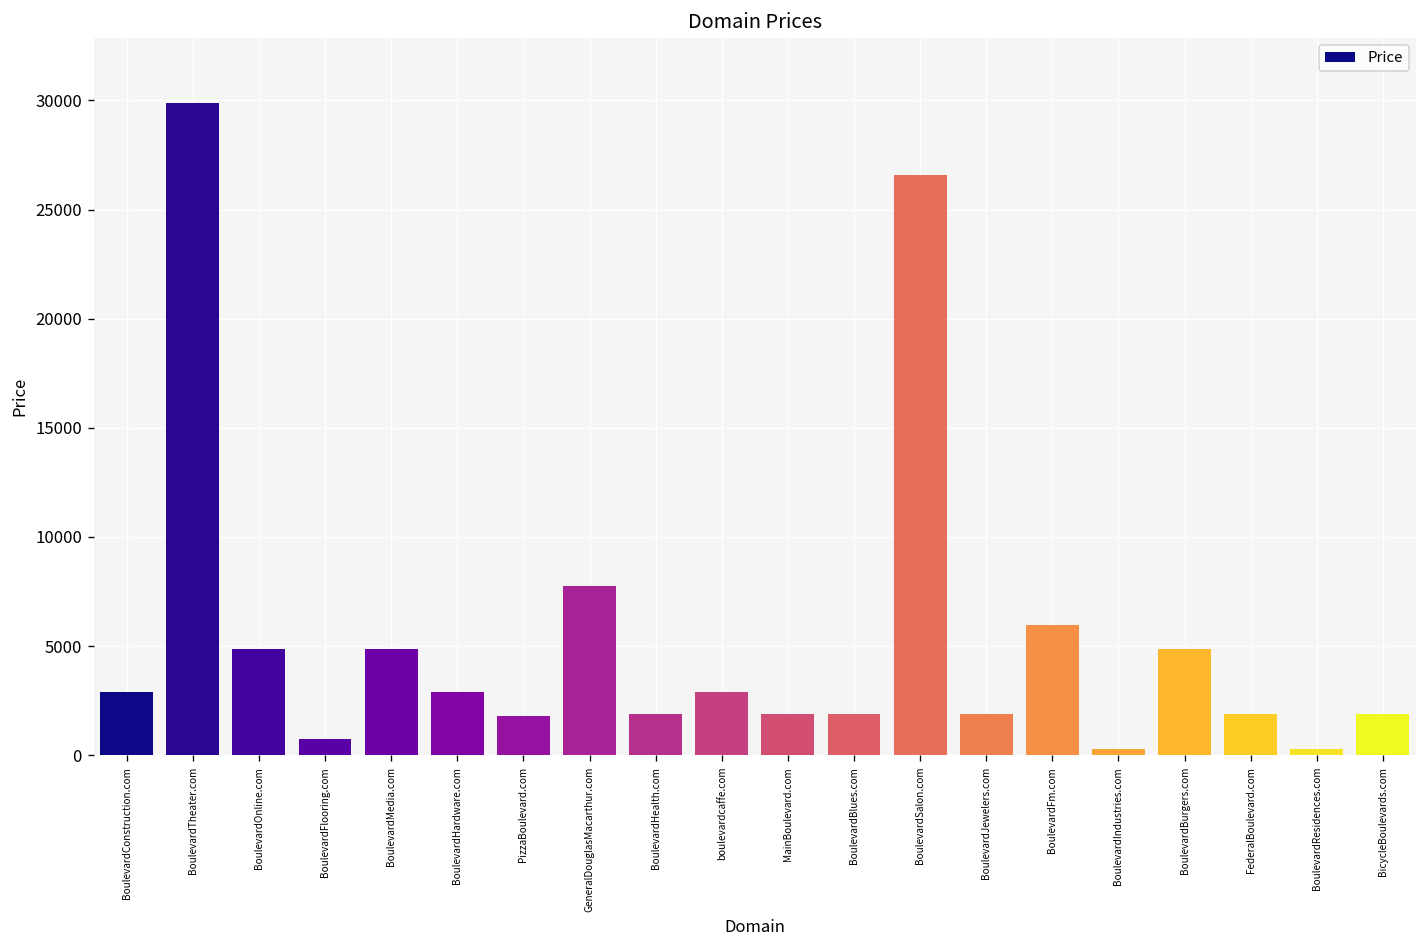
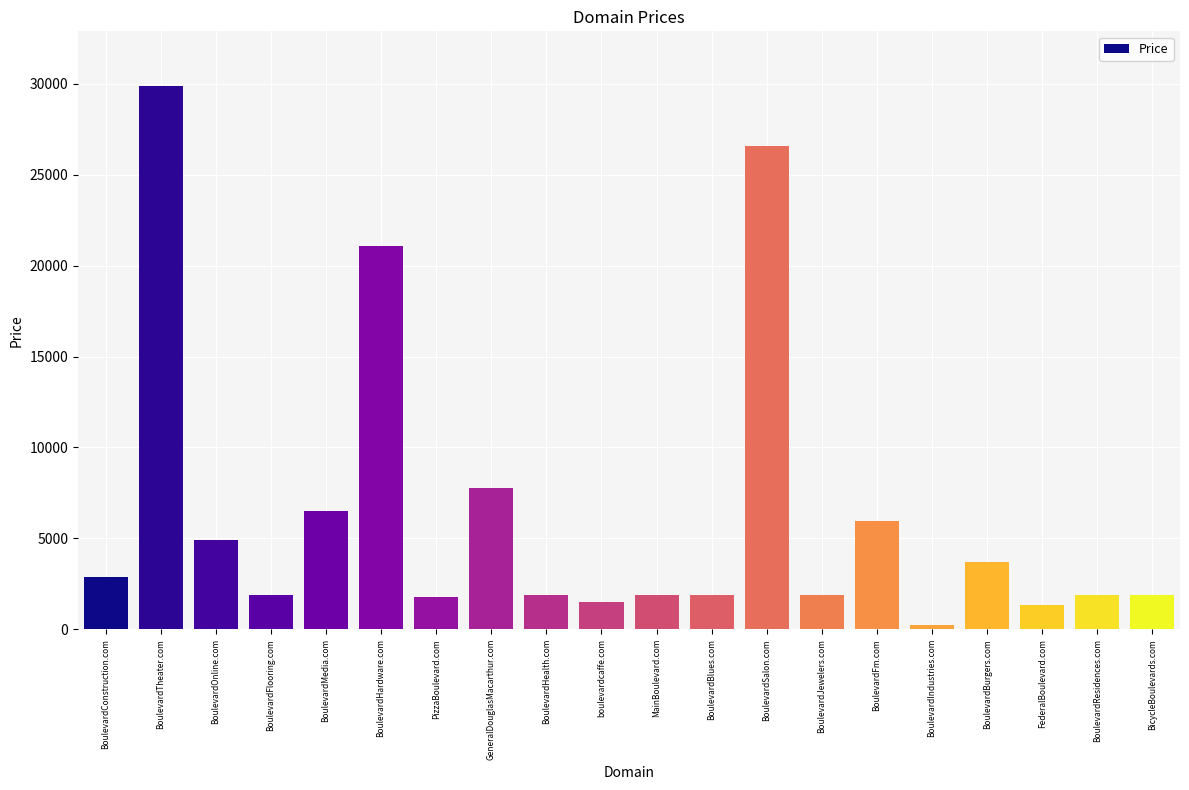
BoulevardFlooring.com: 700 -> 1900
BoulevardMedia.com: 4900 -> 6500
BoulevardHardware.com: 2900 -> 21100
boulevardcaffe.com: 2900 -> 1500
BoulevardBurgers.com: 4900 -> 3700
FederalBoulevard.com: 1900 -> 1300
BoulevardResidences.com: 300 -> 1900
